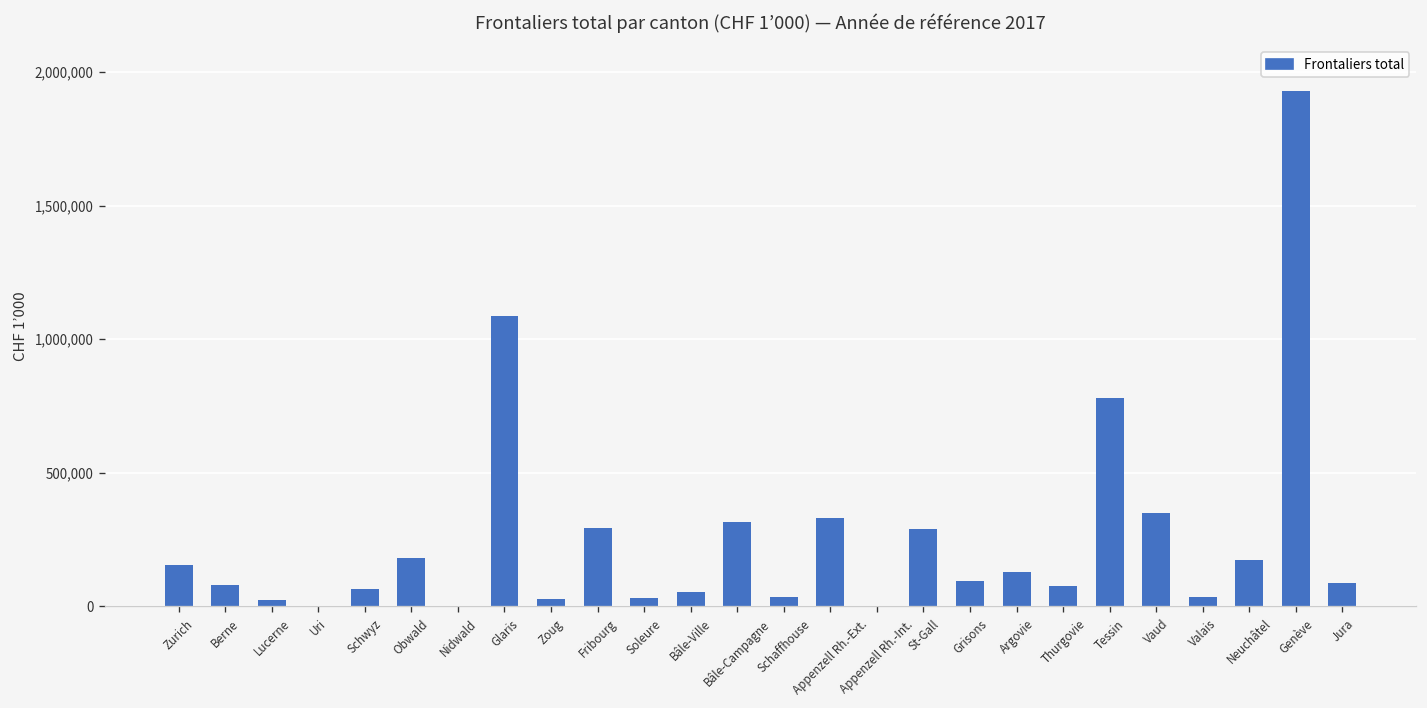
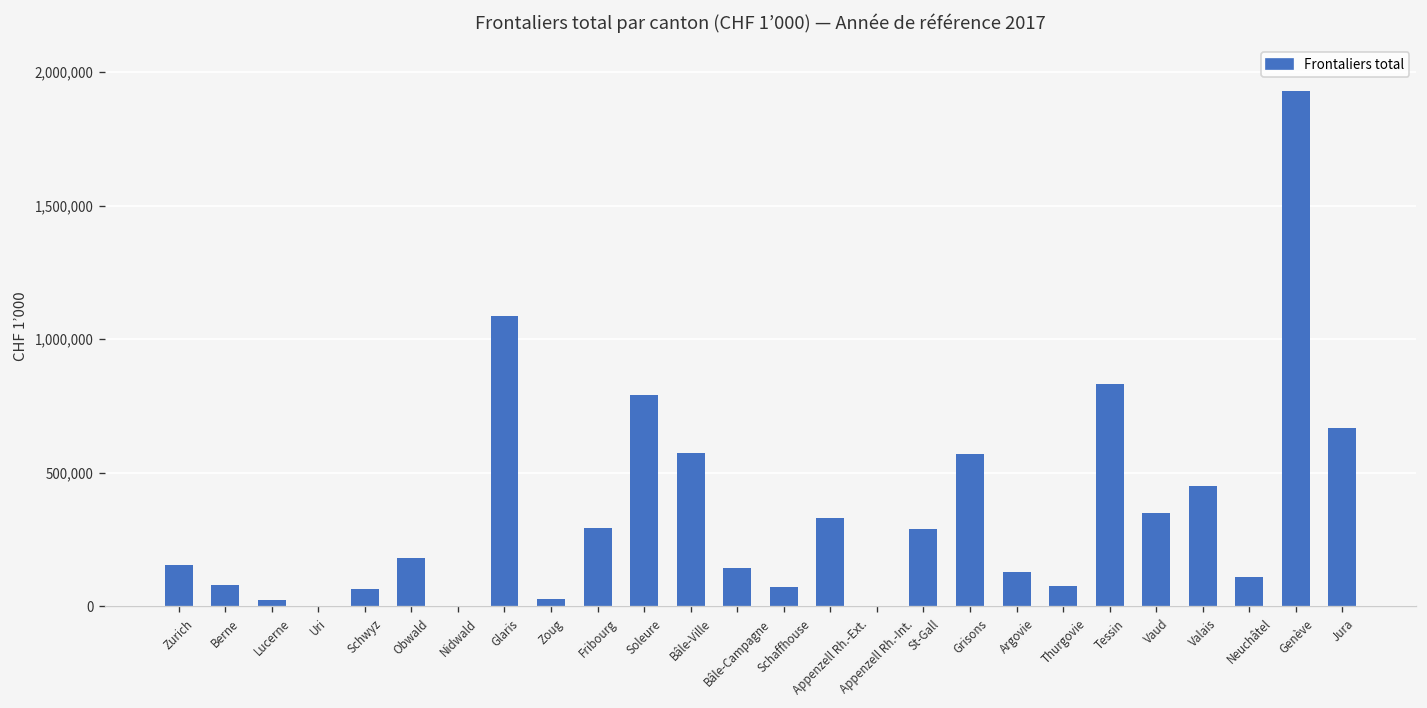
Soleure: 30,000 -> 790,000
Bâle-Ville: 50,000 -> 580,000
Bâle-Campagne: 320,000 -> 140,000
Schaffhouse: 30,000 -> 70,000
Grisons: 100,000 -> 570,000
Tessin: 780,000 -> 830,000
Valais: 30,000 -> 450,000
Neuchâtel: 170,000 -> 110,000
Jura: 90,000 -> 670,000
